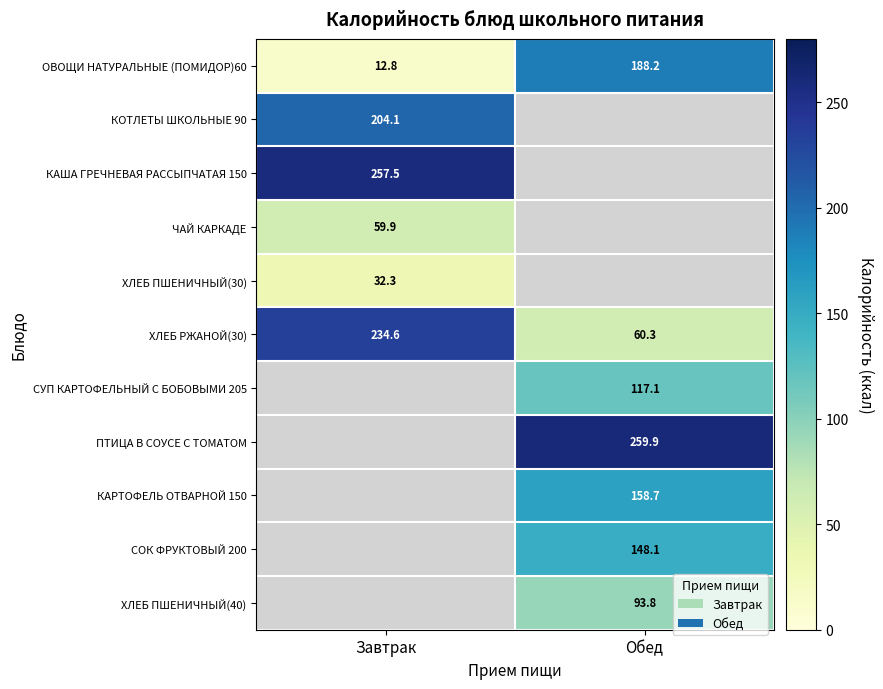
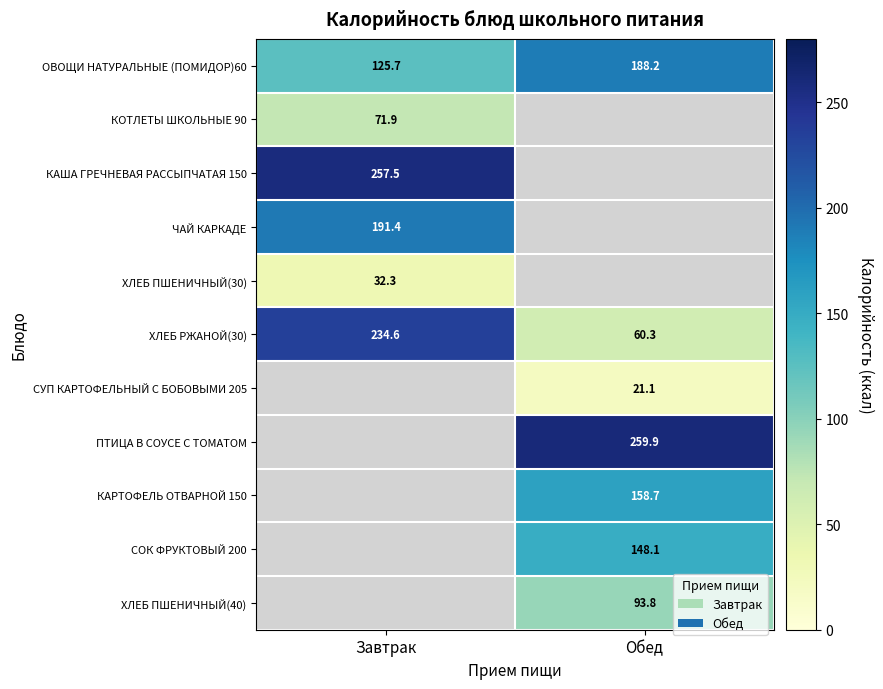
ОВОЩИ НАТУРАЛЬНЫЕ (ПОМИДОР)60, Завтрак: 12.8 -> 125.7
КОТЛЕТЫ ШКОЛЬНЫЕ 90, Завтрак: 204.1 -> 71.9
ЧАЙ КАРКАДЕ, Завтрак: 59.9 -> 191.4
СУП КАРТОФЕЛЬНЫЙ С БОБОВЫМИ 205, Обед: 117.1 -> 21.1
